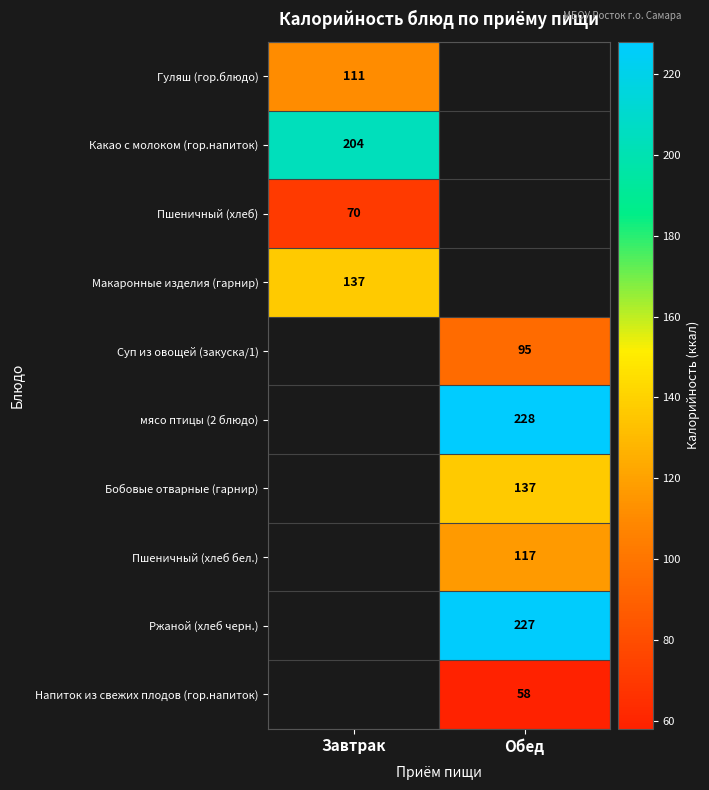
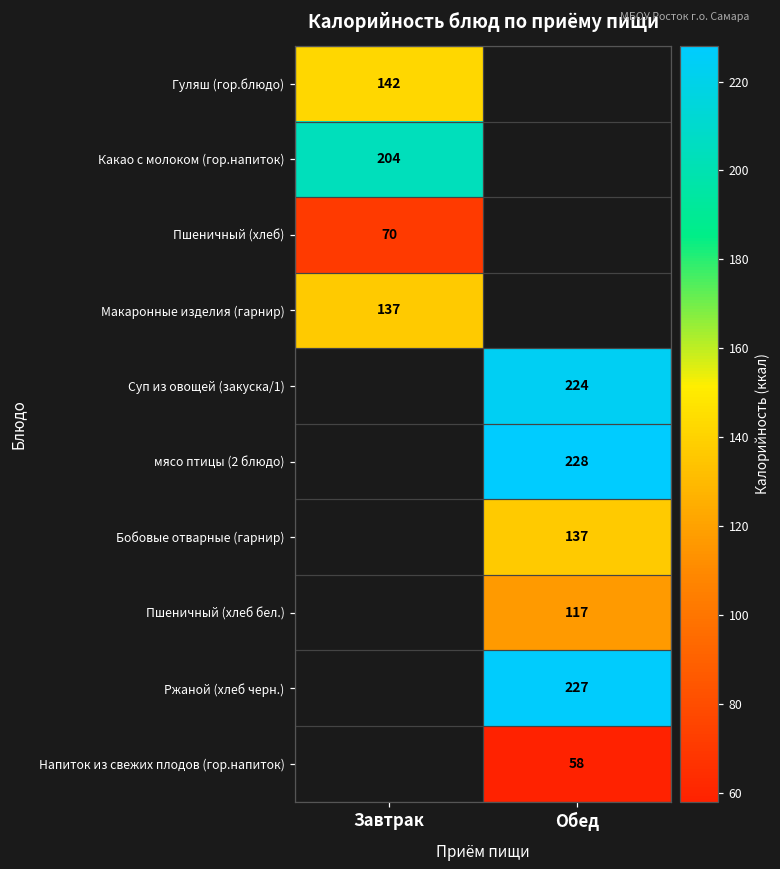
Гуляш (гор.блюдо), Завтрак: 111 -> 142
Суп из овощей (закуска/1), Обед: 95 -> 224
